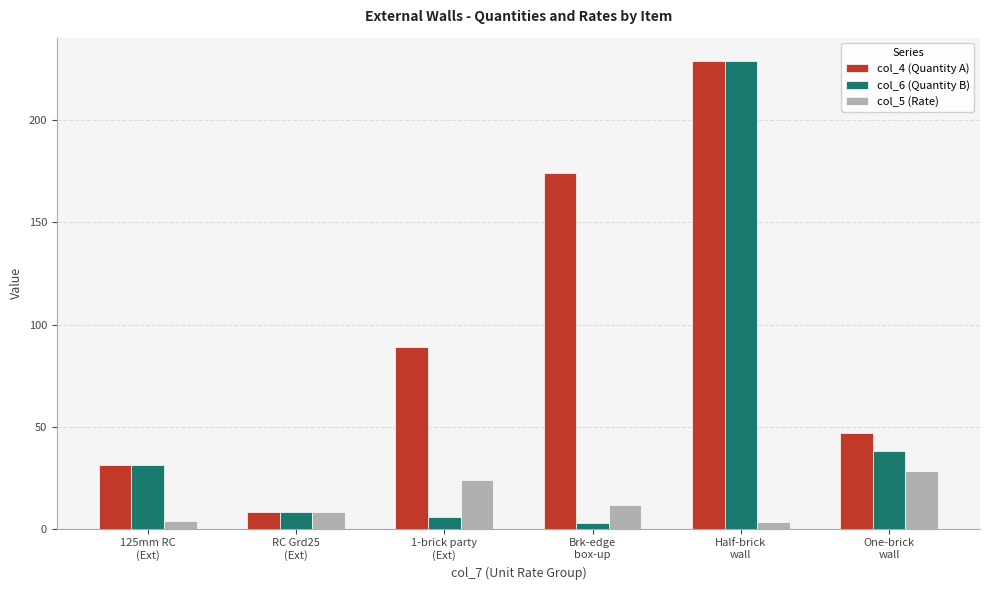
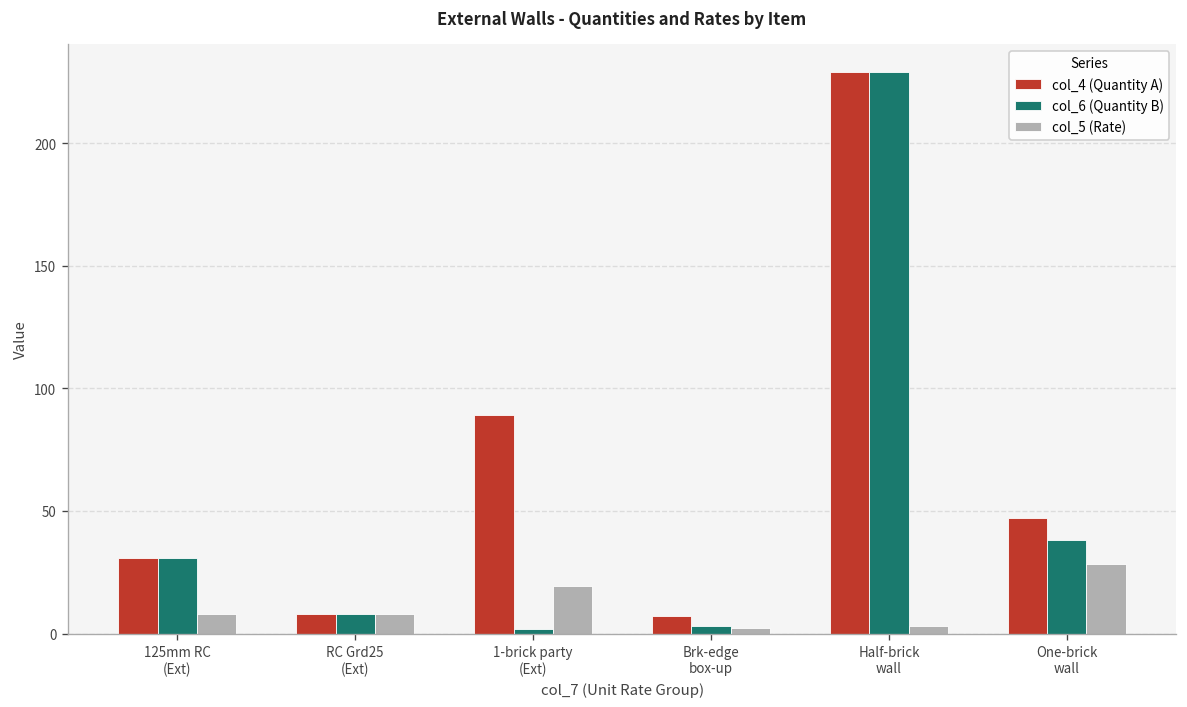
col_5 (Rate), 125mm RC (Ext): 4 -> 8
col_6 (Quantity B), 1-brick party (Ext): 6 -> 2
col_5 (Rate), 1-brick party (Ext): 24 -> 20
col_4 (Quantity A), Brk-edge box-up: 174 -> 7
col_5 (Rate), Brk-edge box-up: 12 -> 2
